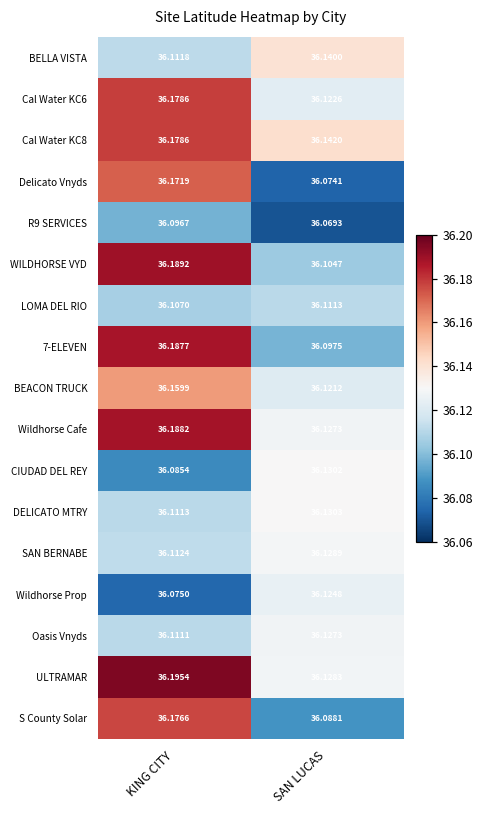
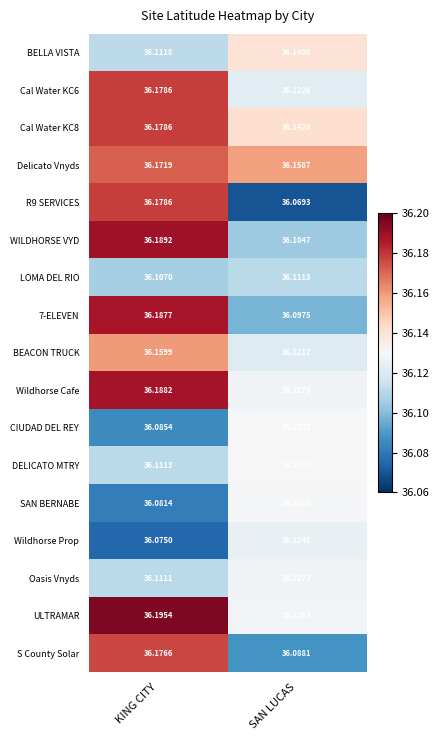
Delicato Vnyds, SAN LUCAS: 36.0741 -> 36.1587
R9 SERVICES, KING CITY: 36.0967 -> 36.1786
SAN BERNABE, KING CITY: 36.1124 -> 36.0814
